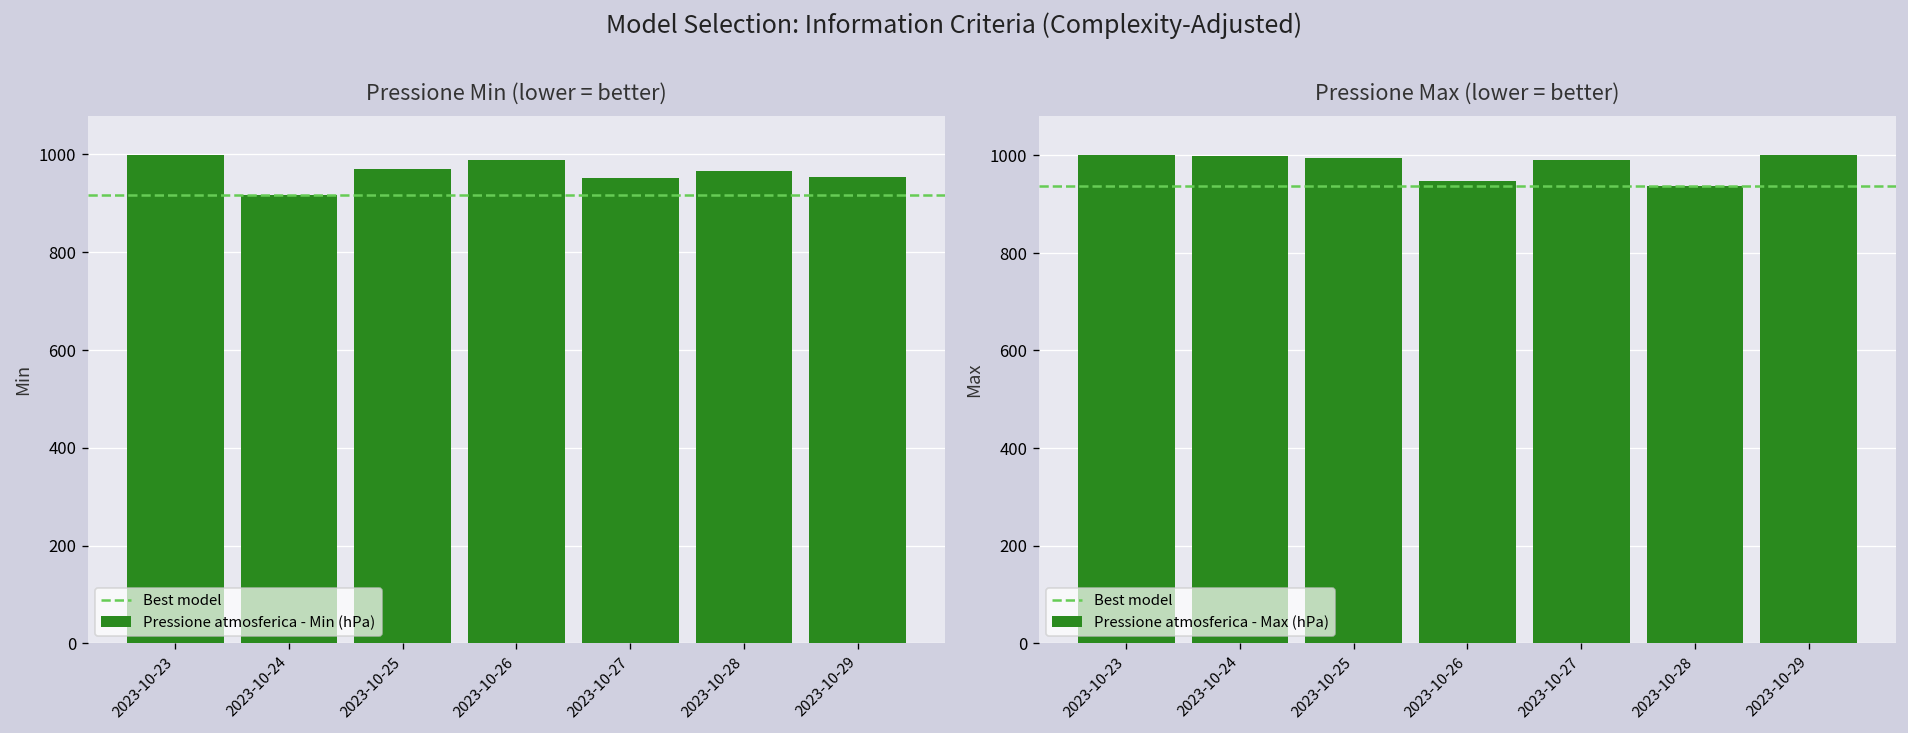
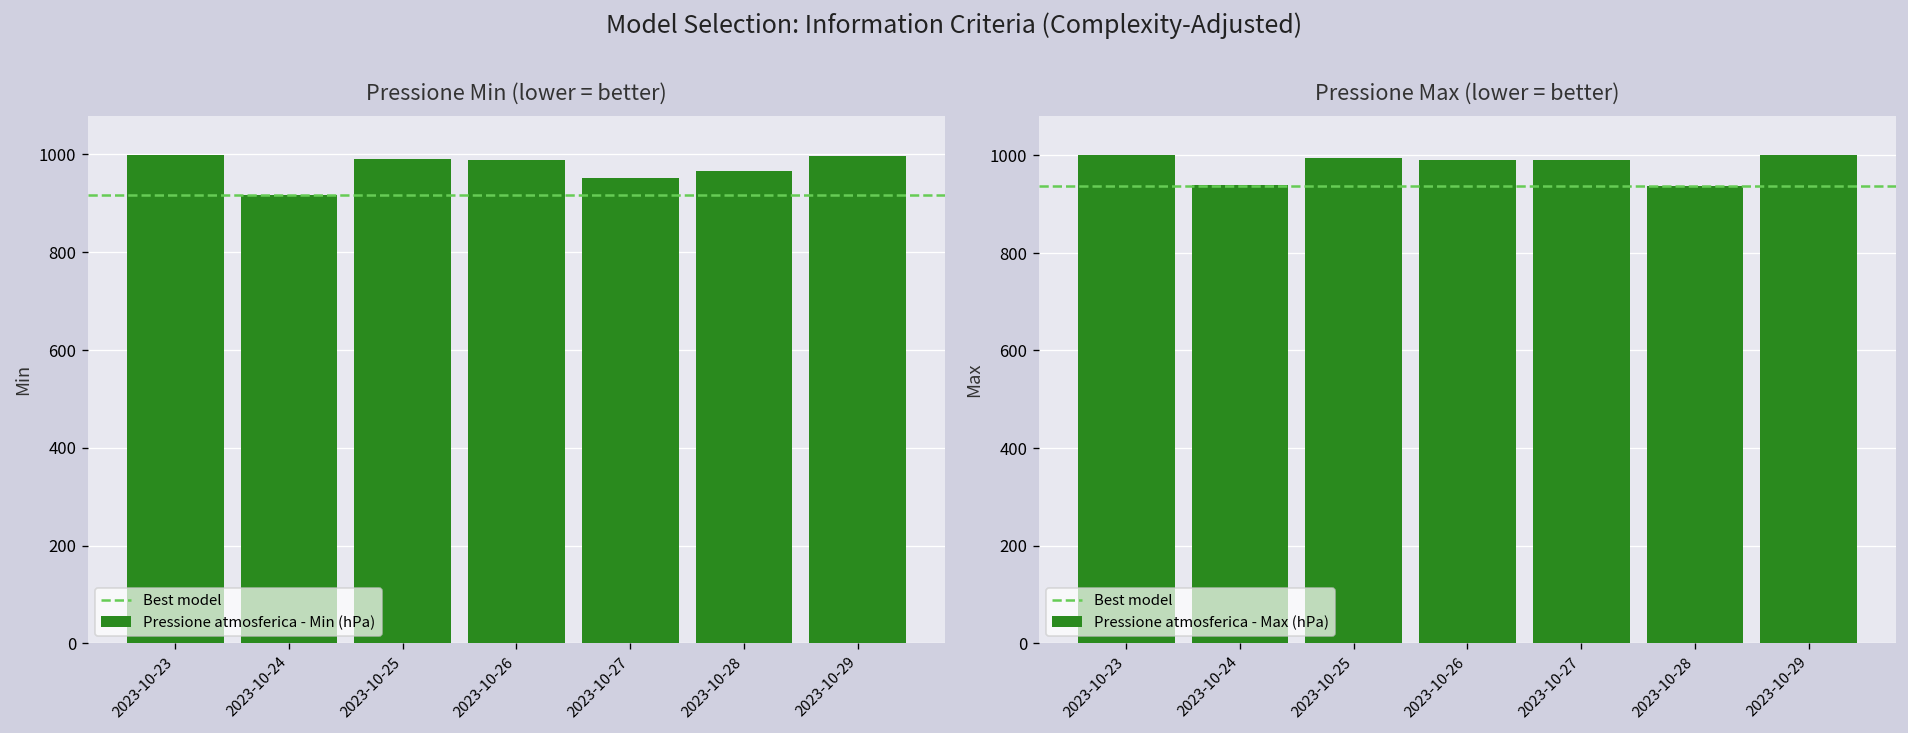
Pressione Min (lower = better), 2023-10-25: 970 -> 990
Pressione Min (lower = better), 2023-10-29: 950 -> 1000
Pressione Max (lower = better), 2023-10-24: 1000 -> 940
Pressione Max (lower = better), 2023-10-26: 950 -> 990
